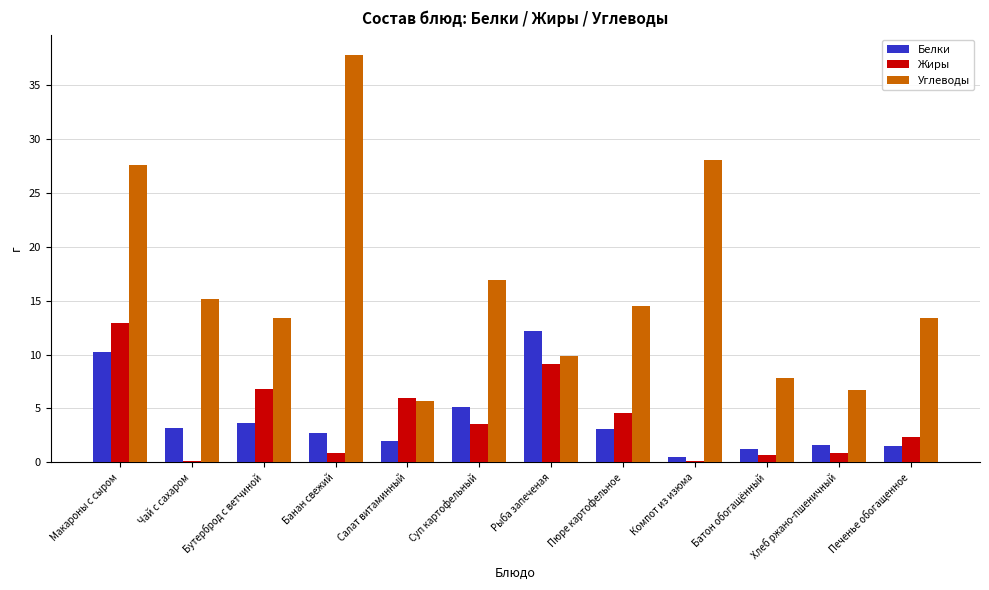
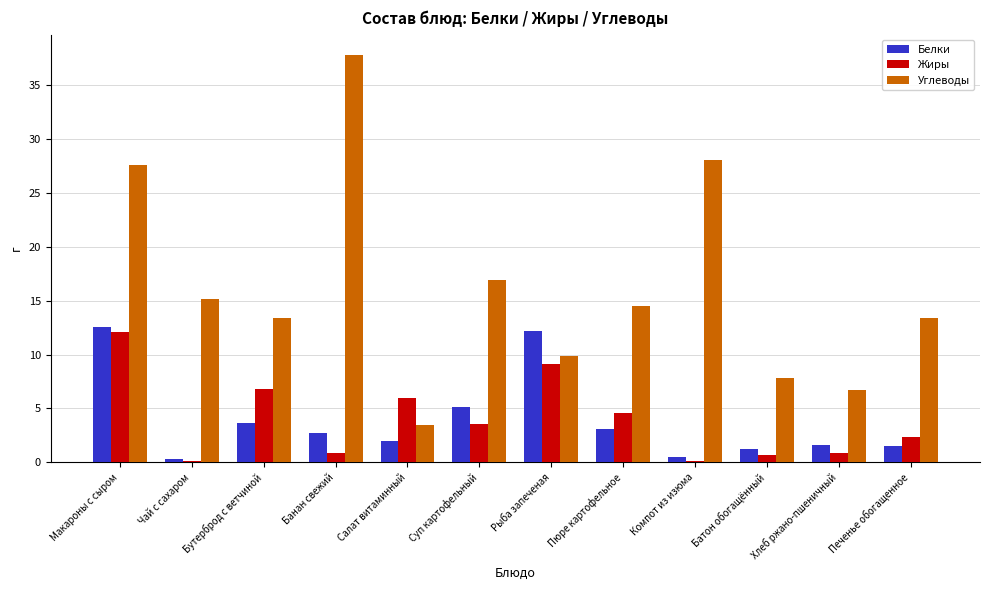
Белки, Макароны с сыром: 10.2 -> 12.6
Жиры, Макароны с сыром: 12.9 -> 12.1
Белки, Чай с сахаром: 3.2 -> 0.3
Углеводы, Салат витаминный: 5.7 -> 3.5
